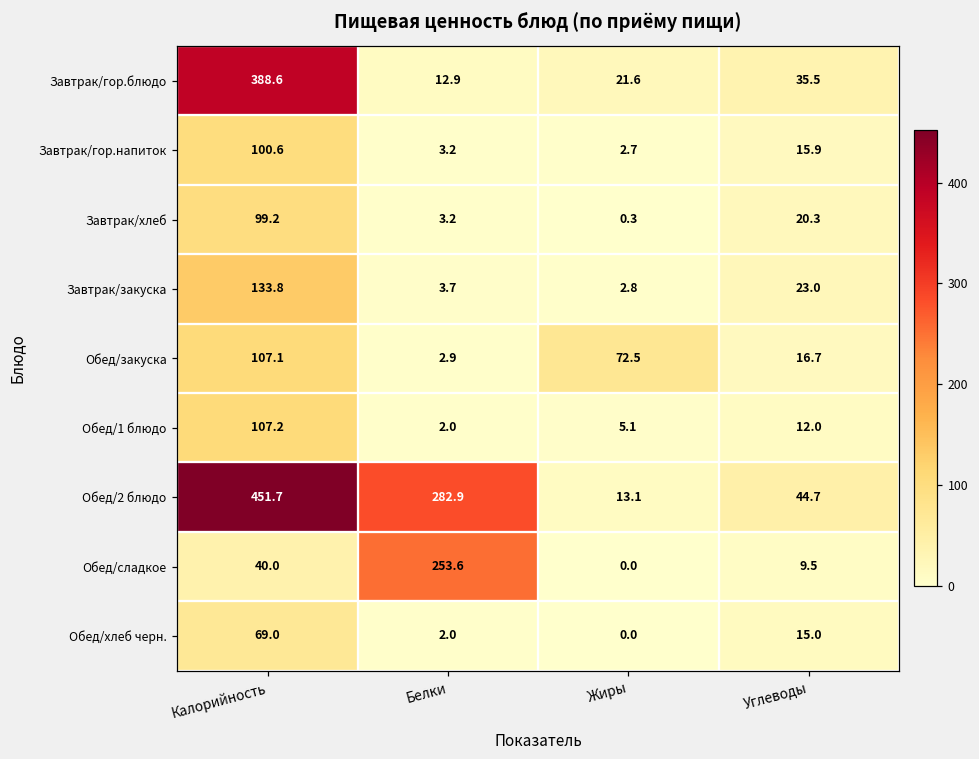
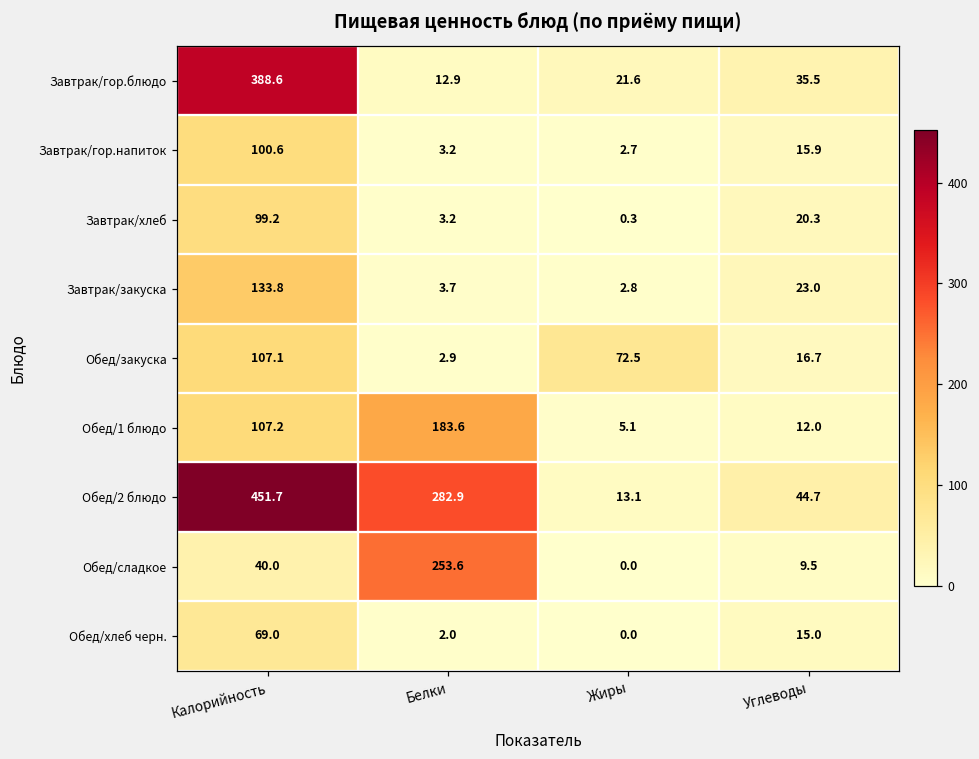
Обед/1 блюдо, Белки: 2.0 -> 183.6
